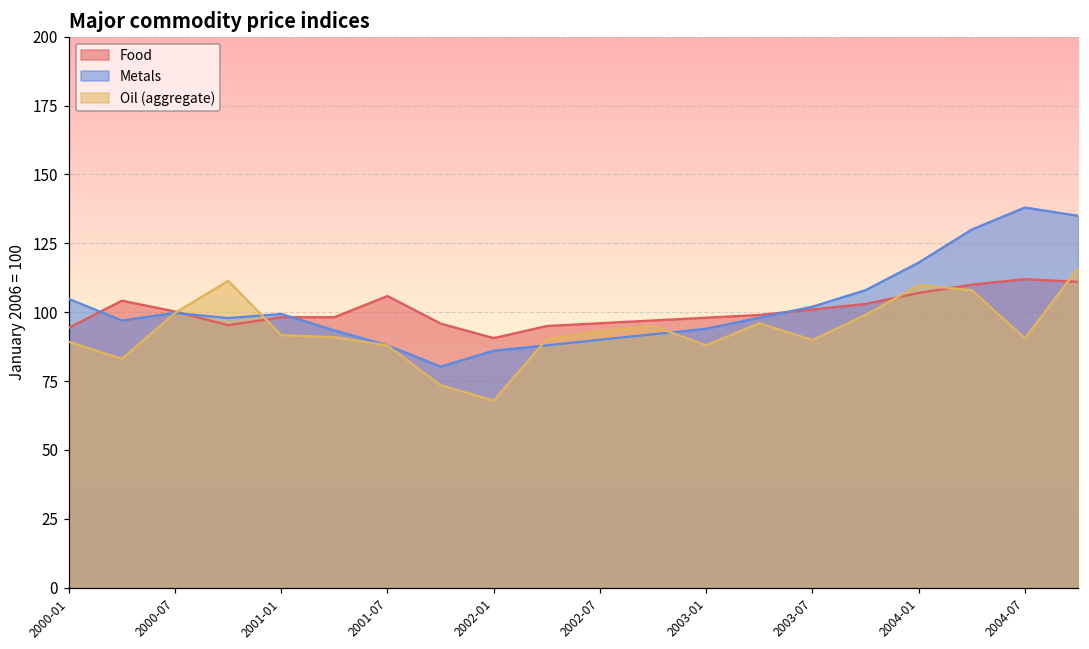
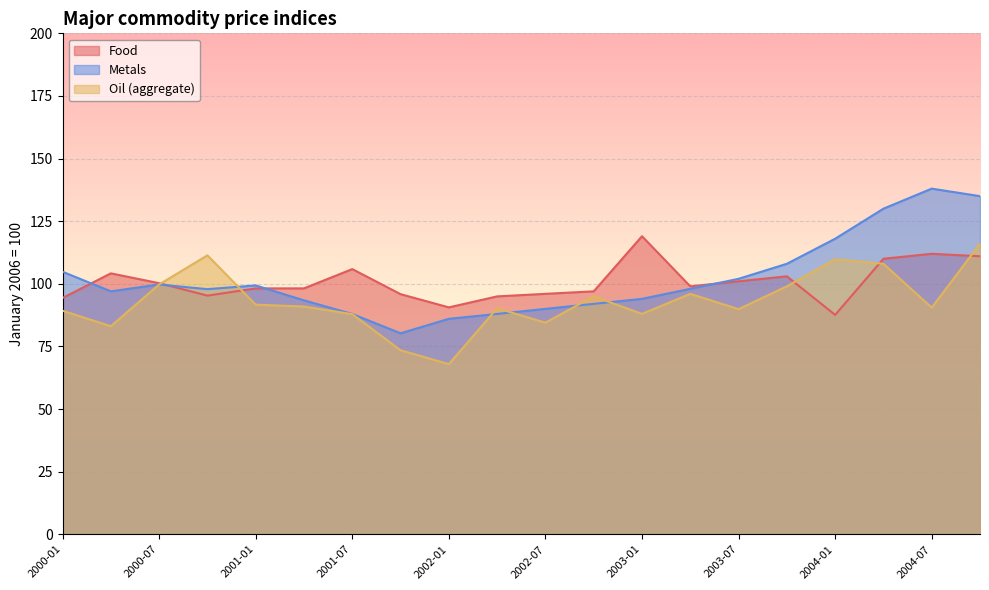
Oil (aggregate), 2002-07: 93 -> 85
Food, 2003-01: 98 -> 119
Food, 2004-01: 107 -> 88
